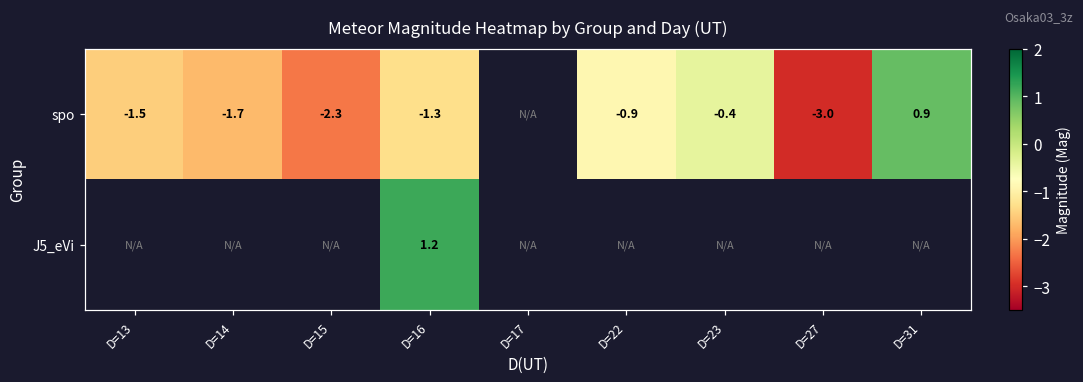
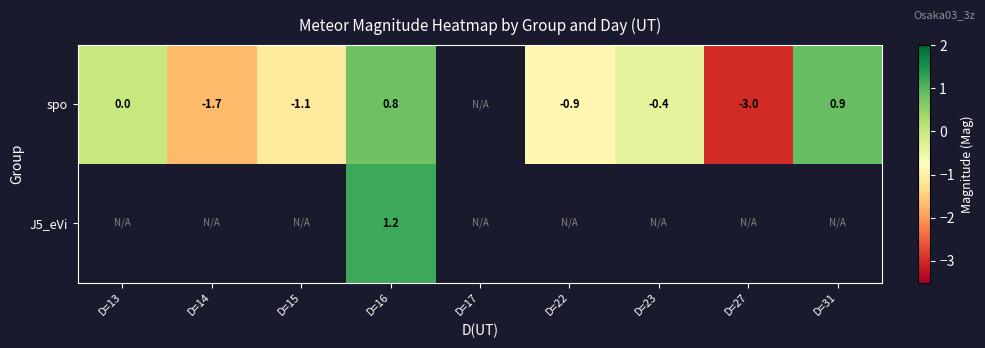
spo, D=13: -1.5 -> 0.0
spo, D=15: -2.3 -> -1.1
spo, D=16: -1.3 -> 0.8
